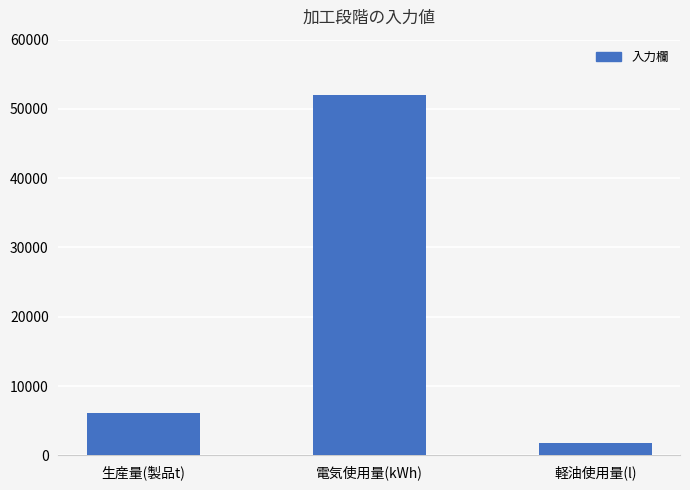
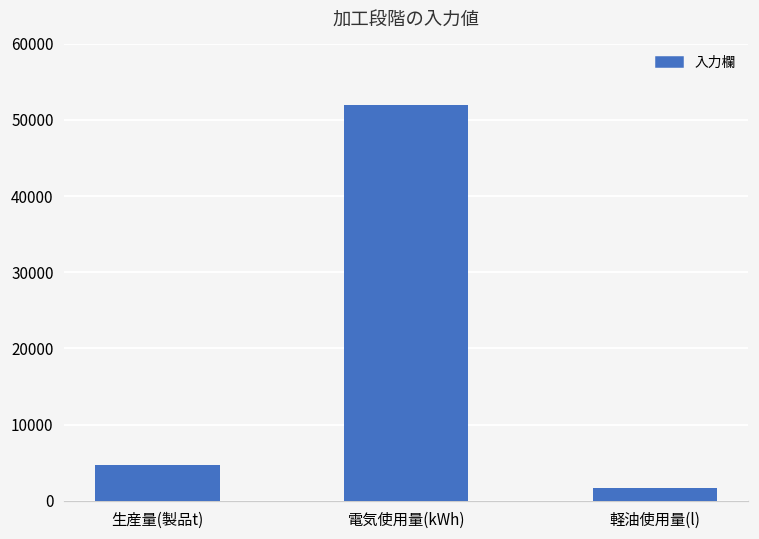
生産量(製品t): 6000 -> 5000
